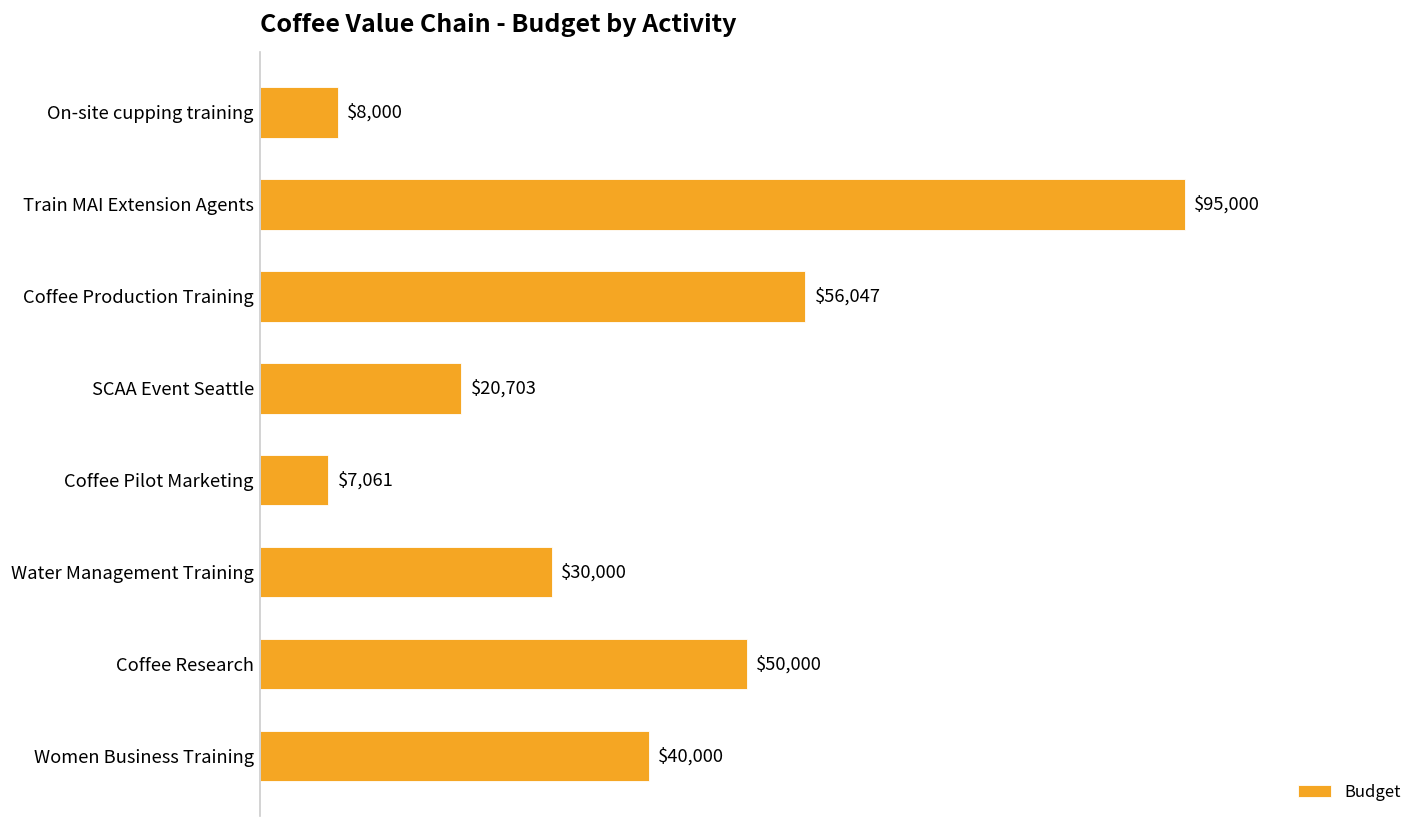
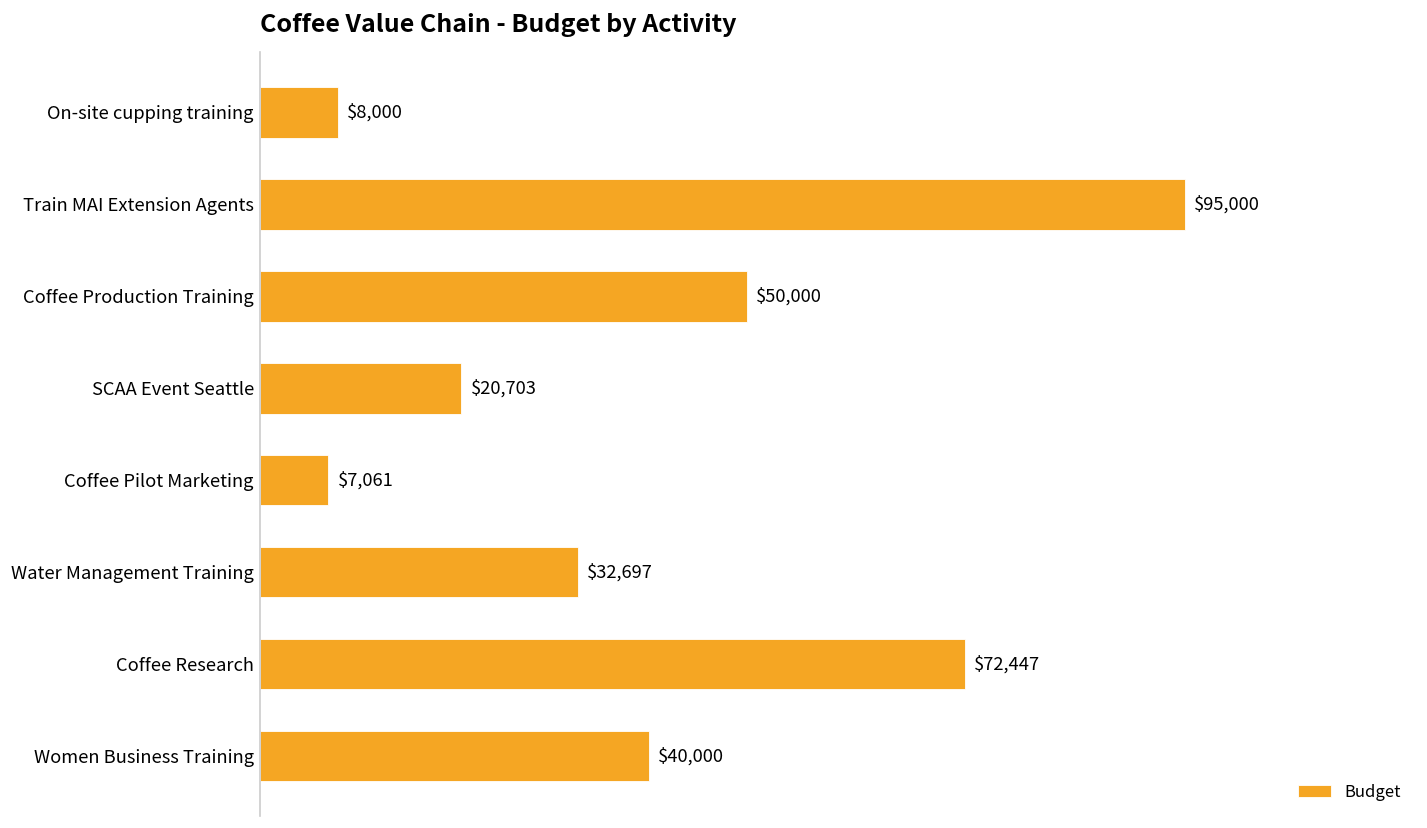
Coffee Production Training: $56,047 -> $50,000
Water Management Training: $30,000 -> $32,697
Coffee Research: $50,000 -> $72,447
